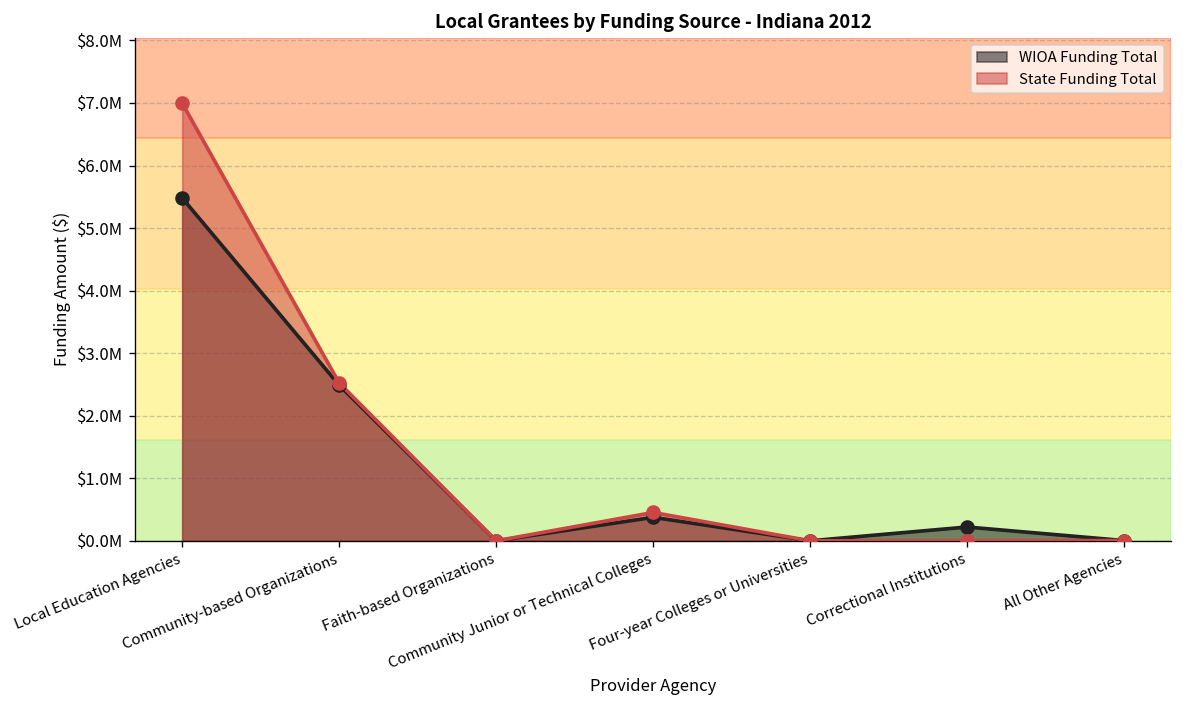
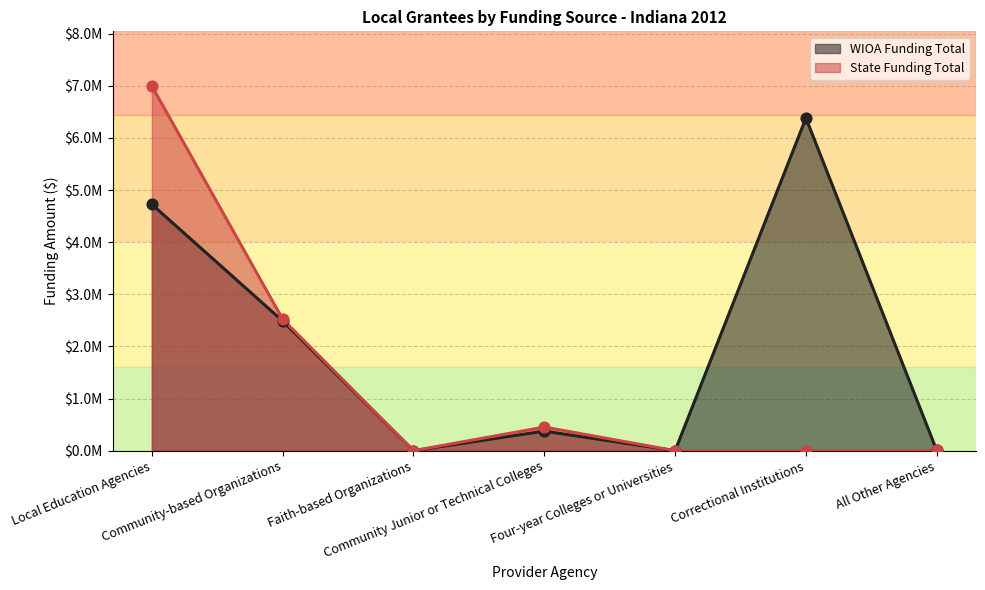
WIOA Funding Total, Local Education Agencies: $5500000 -> $4700000
WIOA Funding Total, Correctional Institutions: $200000 -> $6400000
